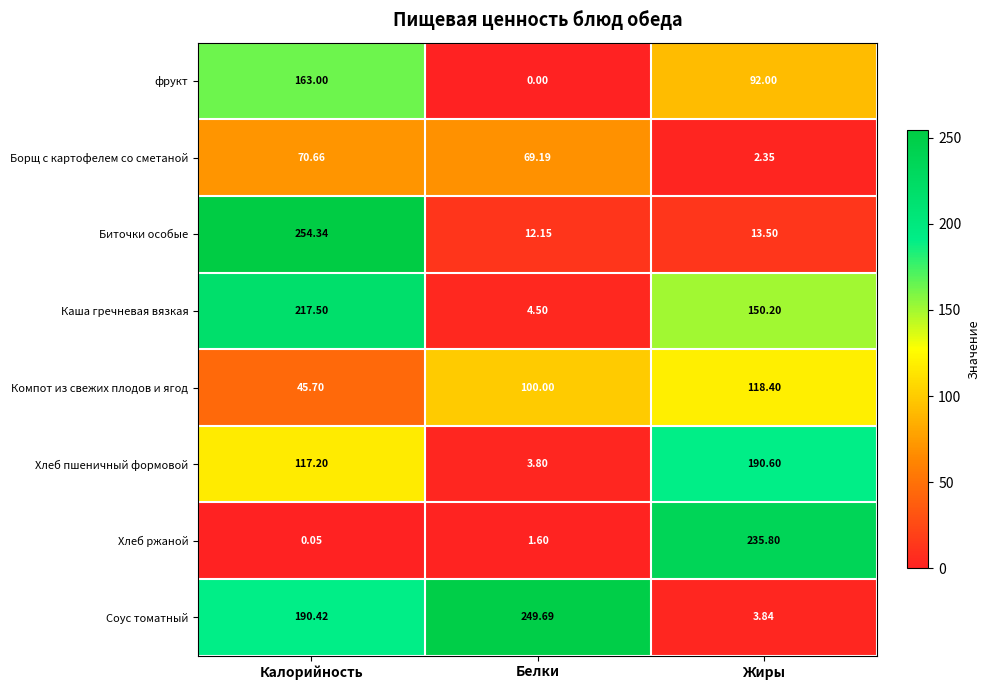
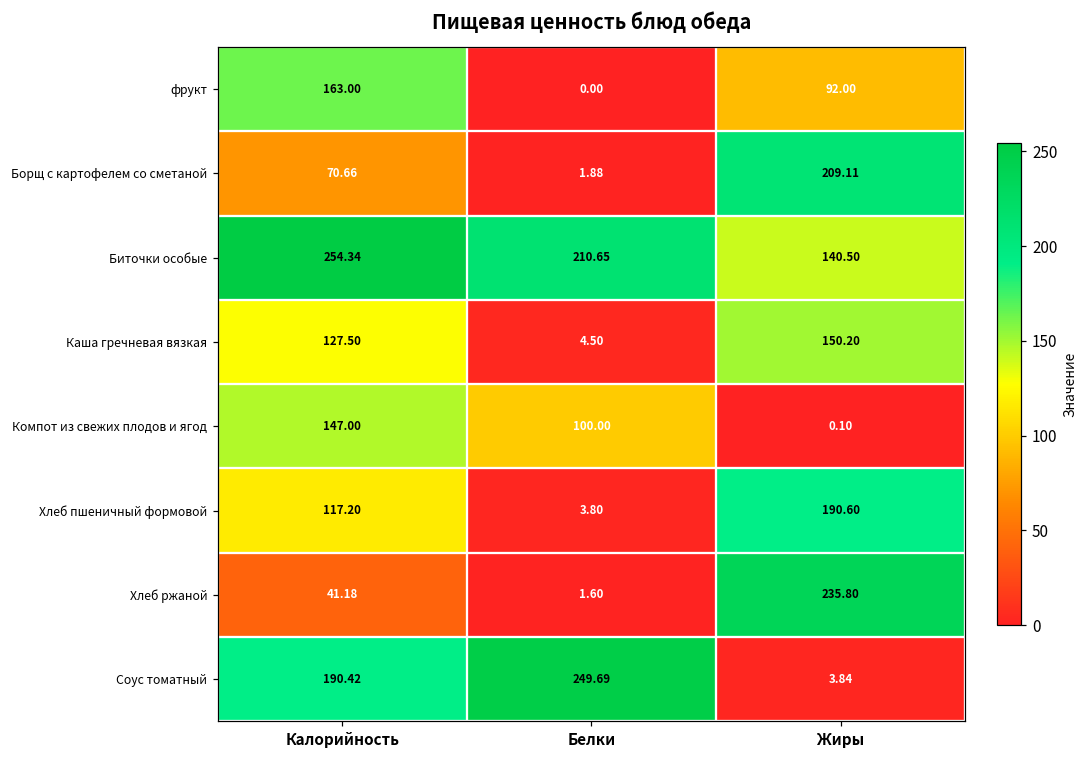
Борщ с картофелем со сметаной, Белки: 69.19 -> 1.88
Борщ с картофелем со сметаной, Жиры: 2.35 -> 209.11
Биточки особые, Белки: 12.15 -> 210.65
Биточки особые, Жиры: 13.50 -> 140.50
Каша гречневая вязкая, Калорийность: 217.50 -> 127.50
Компот из свежих плодов и ягод, Калорийность: 45.70 -> 147.00
Компот из свежих плодов и ягод, Жиры: 118.40 -> 0.10
Хлеб ржаной, Калорийность: 0.05 -> 41.18
